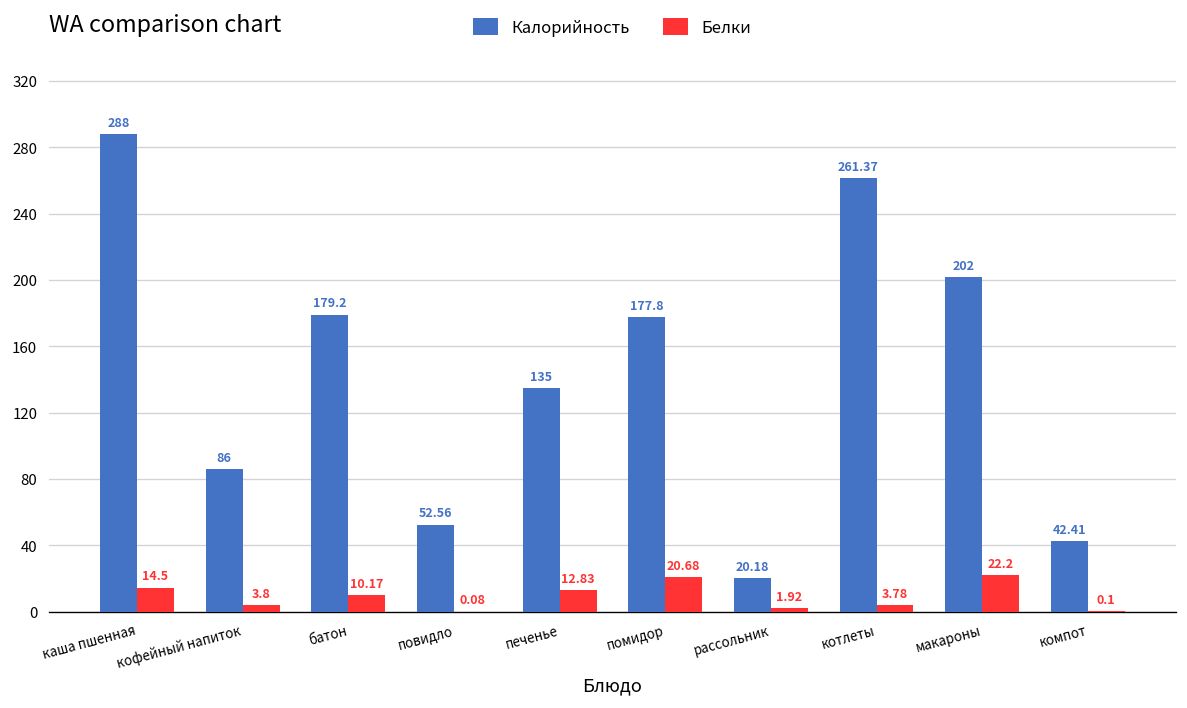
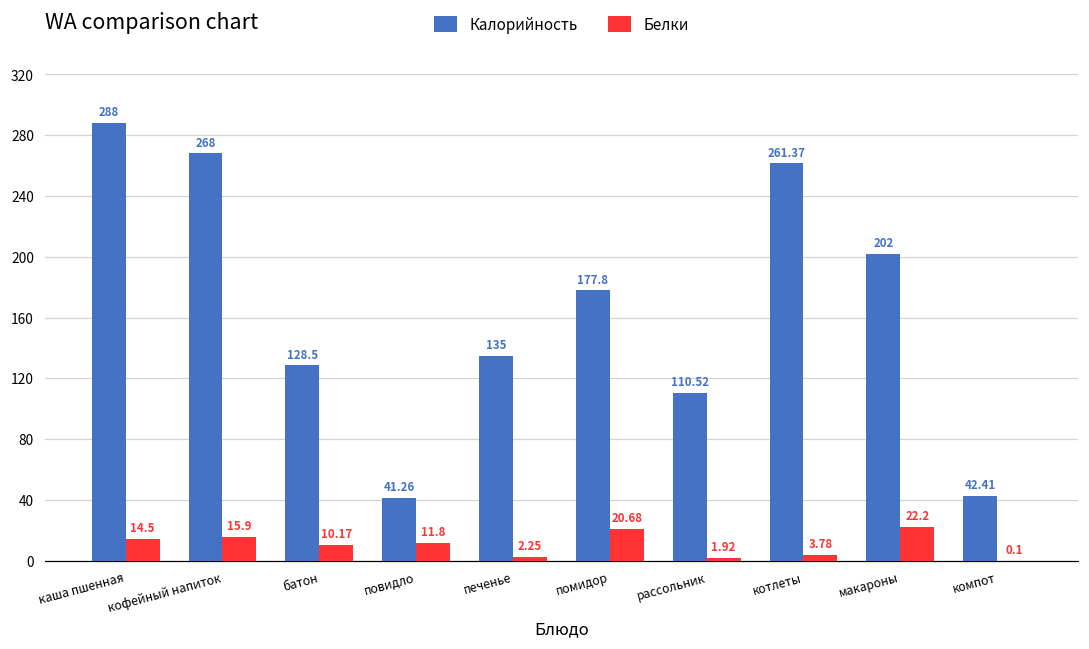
Калорийность, кофейный напиток: 86 -> 268
Белки, кофейный напиток: 3.8 -> 15.9
Калорийность, батон: 179.2 -> 128.5
Калорийность, повидло: 52.56 -> 41.26
Белки, повидло: 0.08 -> 11.8
Белки, печенье: 12.83 -> 2.25
Калорийность, рассольник: 20.18 -> 110.52
